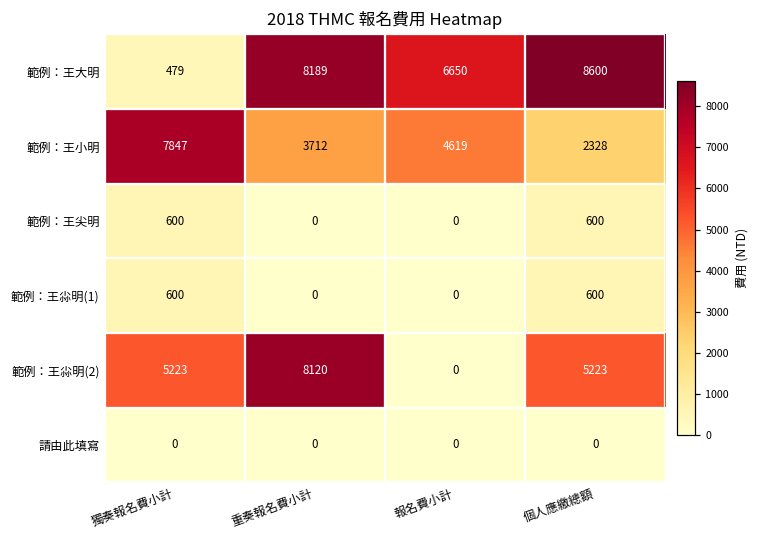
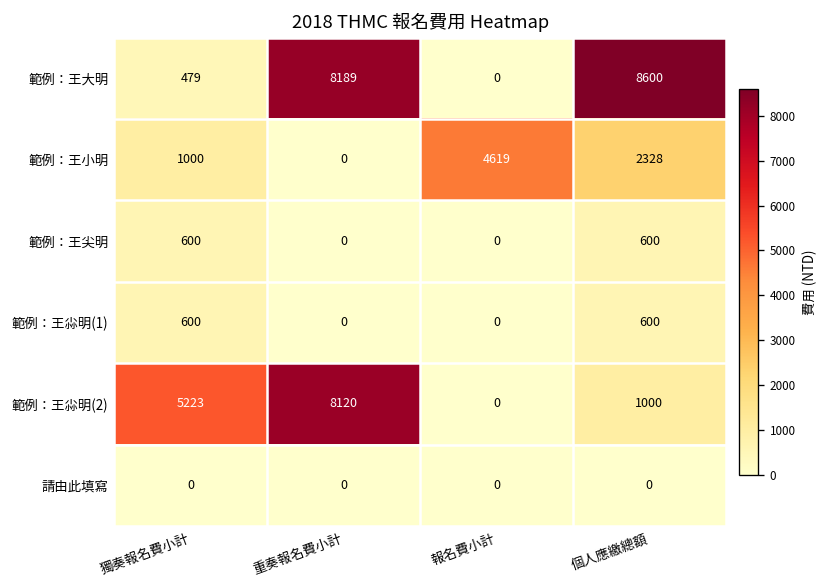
範例：王大明, 報名費小計: 6650 -> 0
範例：王小明, 獨奏報名費小計: 7847 -> 1000
範例：王小明, 重奏報名費小計: 3712 -> 0
範例：王尛明(2), 個人應繳總額: 5223 -> 1000
